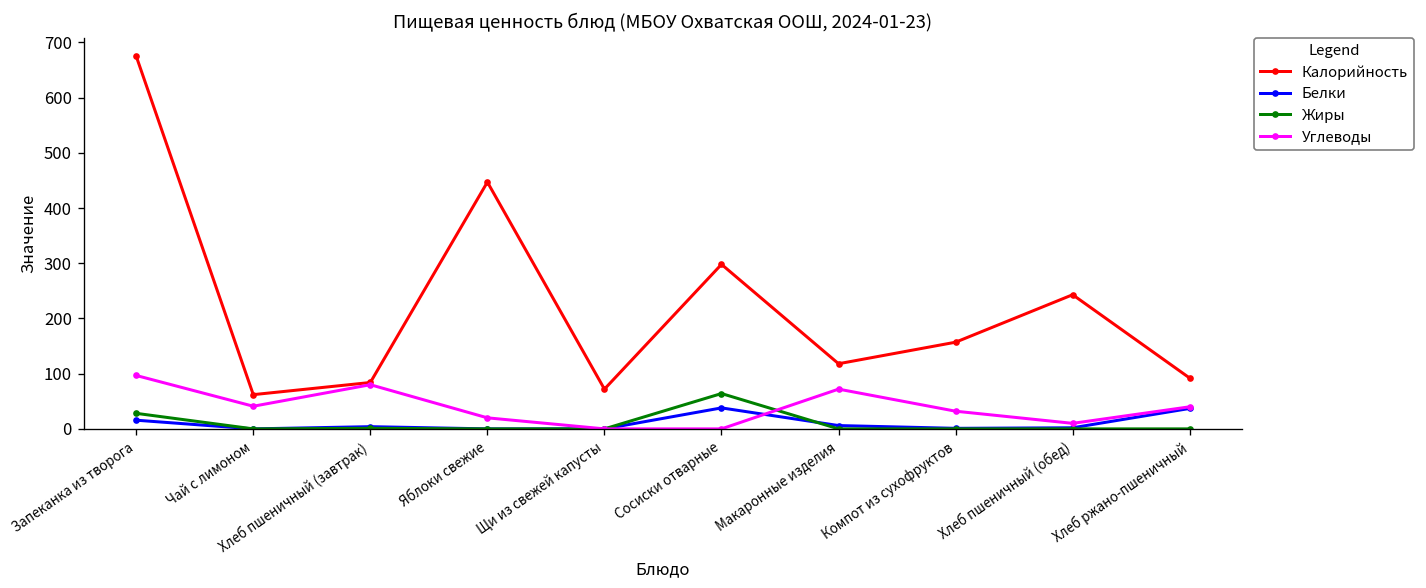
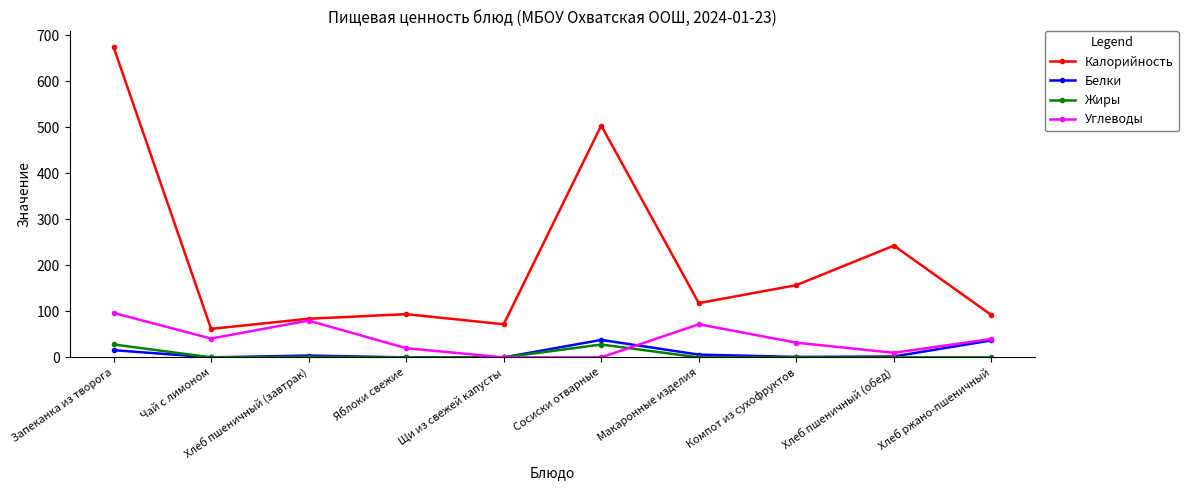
Калорийность, Яблоки свежие: 450 -> 90
Калорийность, Сосиски отварные: 300 -> 500
Жиры, Сосиски отварные: 60 -> 30
